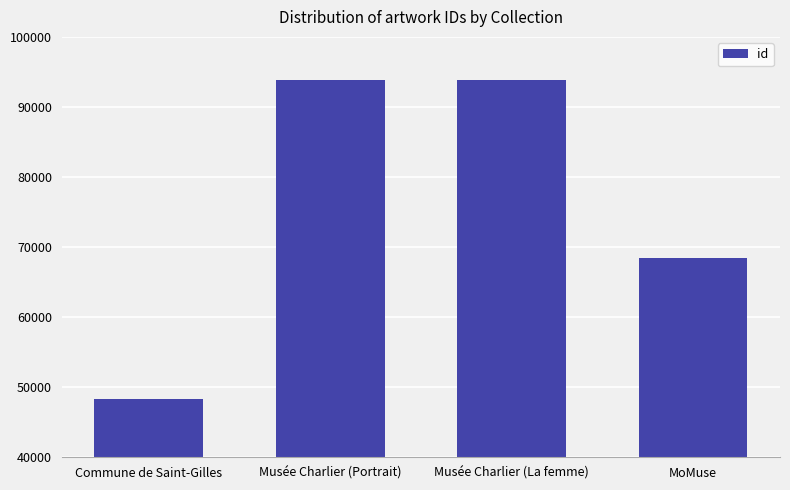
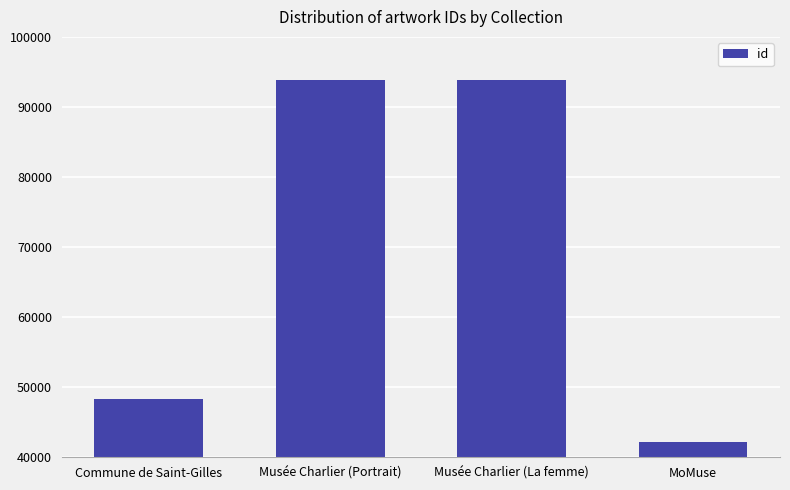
MoMuse: 68000 -> 42000
